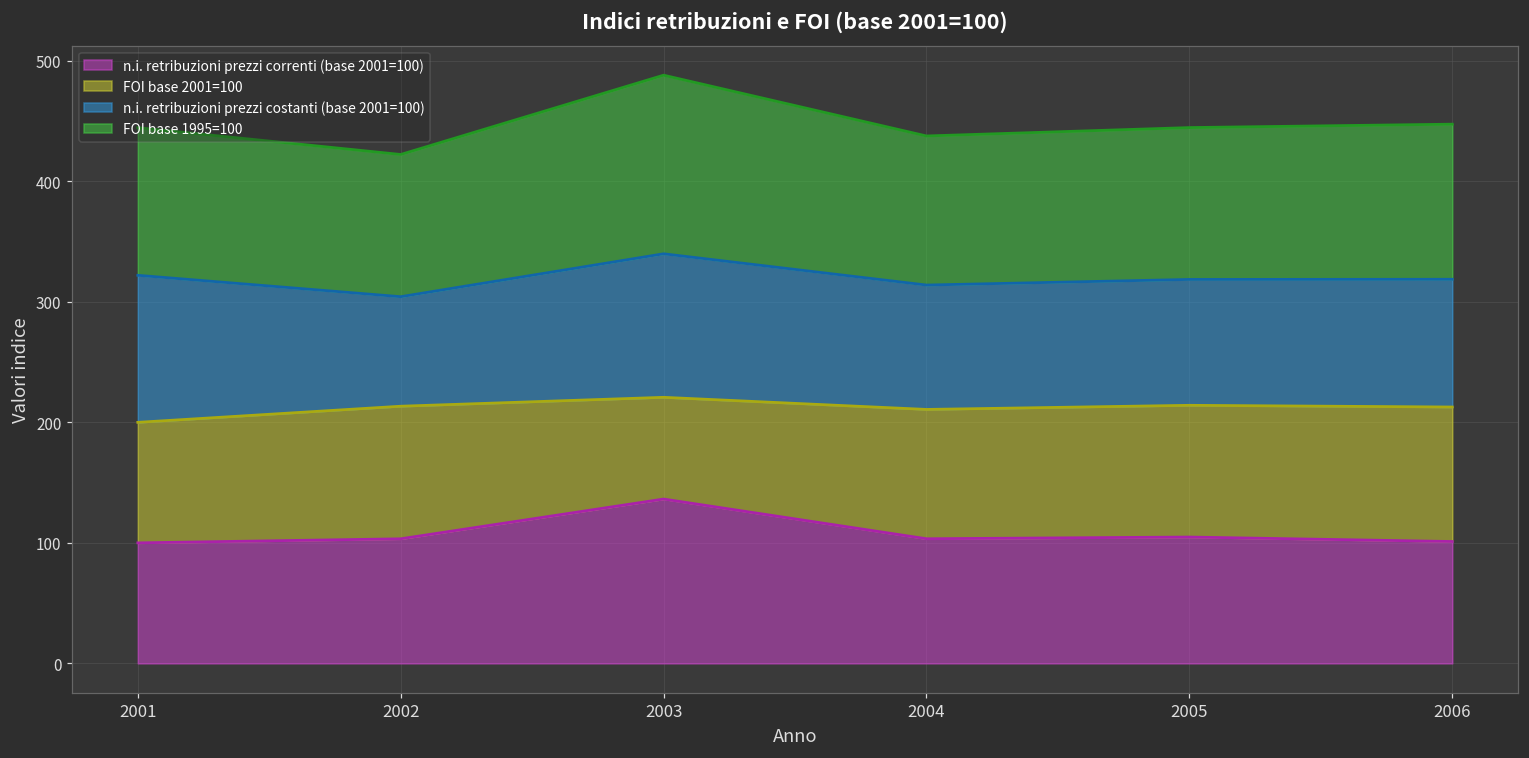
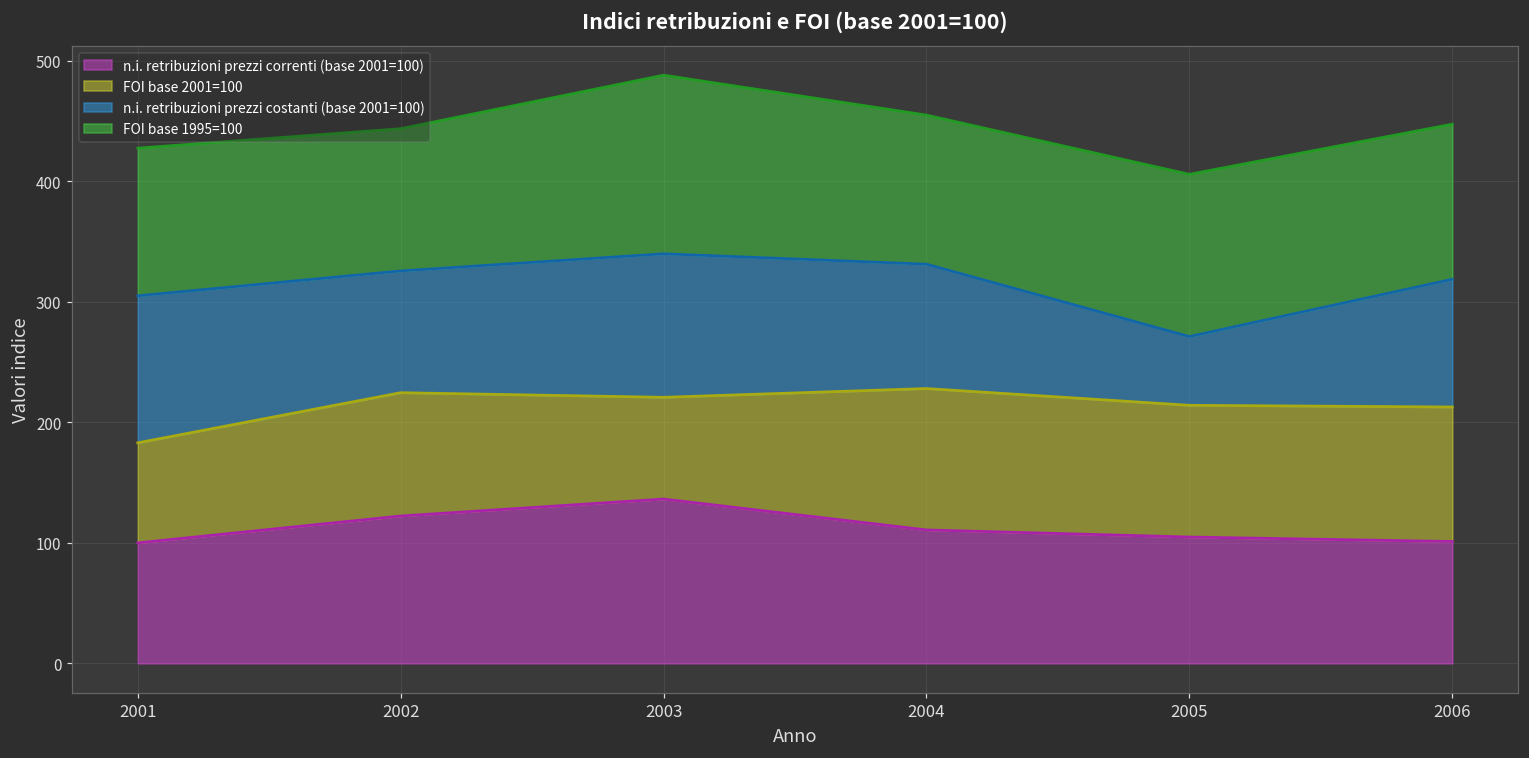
FOI base 2001=100, 2001: 100 -> 83
n.i. retribuzioni prezzi correnti (base 2001=100), 2002: 103 -> 122
FOI base 2001=100, 2002: 110 -> 102
n.i. retribuzioni prezzi costanti (base 2001=100), 2002: 91 -> 101
n.i. retribuzioni prezzi correnti (base 2001=100), 2004: 103 -> 111
FOI base 2001=100, 2004: 107 -> 117
n.i. retribuzioni prezzi costanti (base 2001=100), 2005: 104 -> 57
FOI base 1995=100, 2005: 126 -> 135
